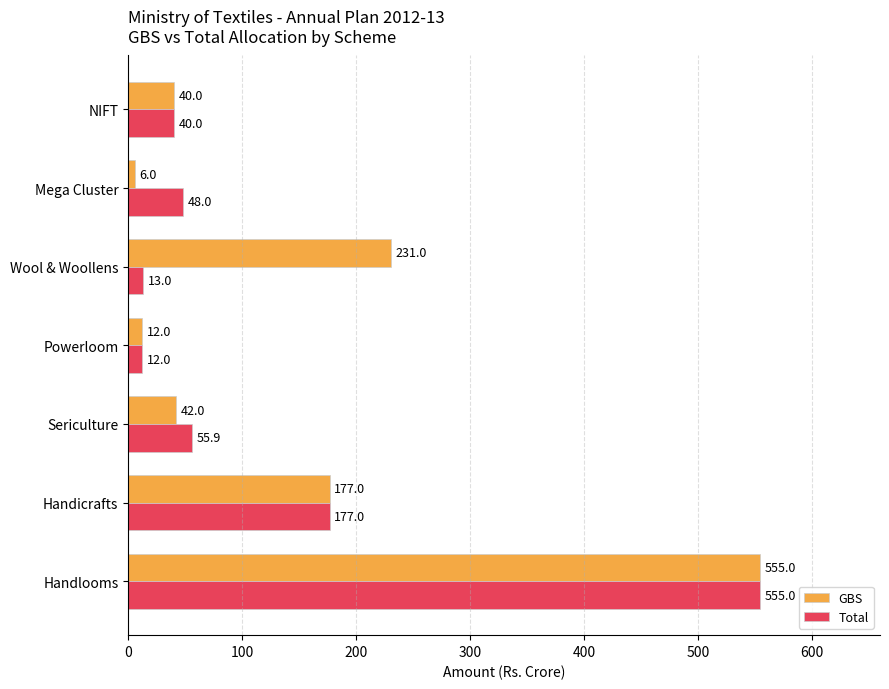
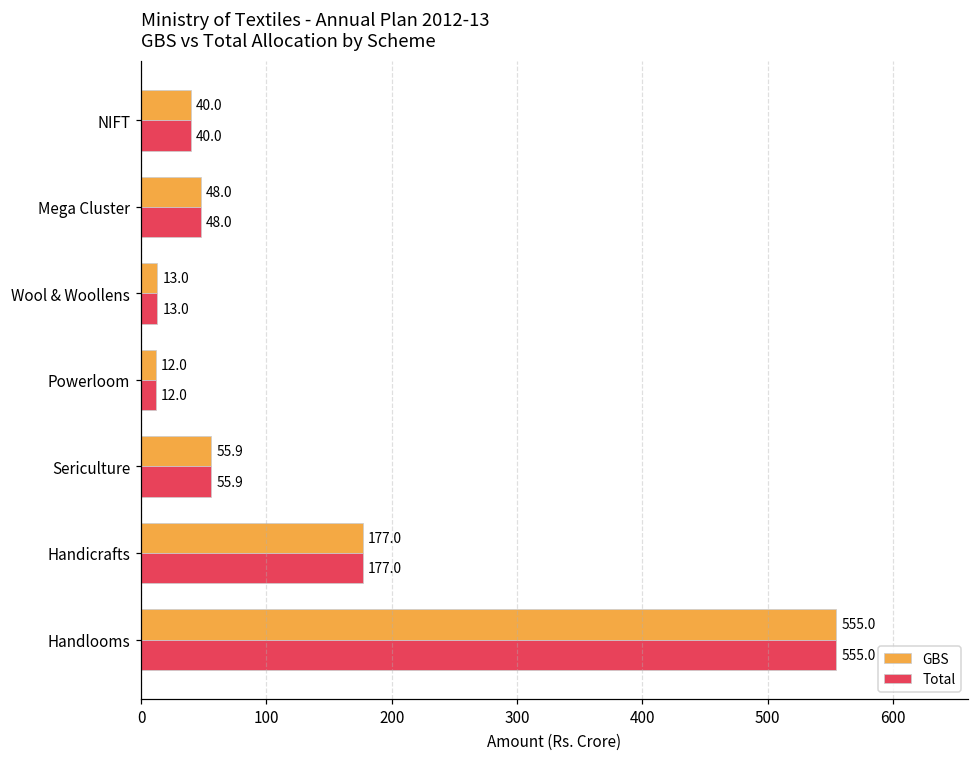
GBS, Mega Cluster: 6.0 -> 48.0
GBS, Wool & Woollens: 231.0 -> 13.0
GBS, Sericulture: 42.0 -> 55.9
